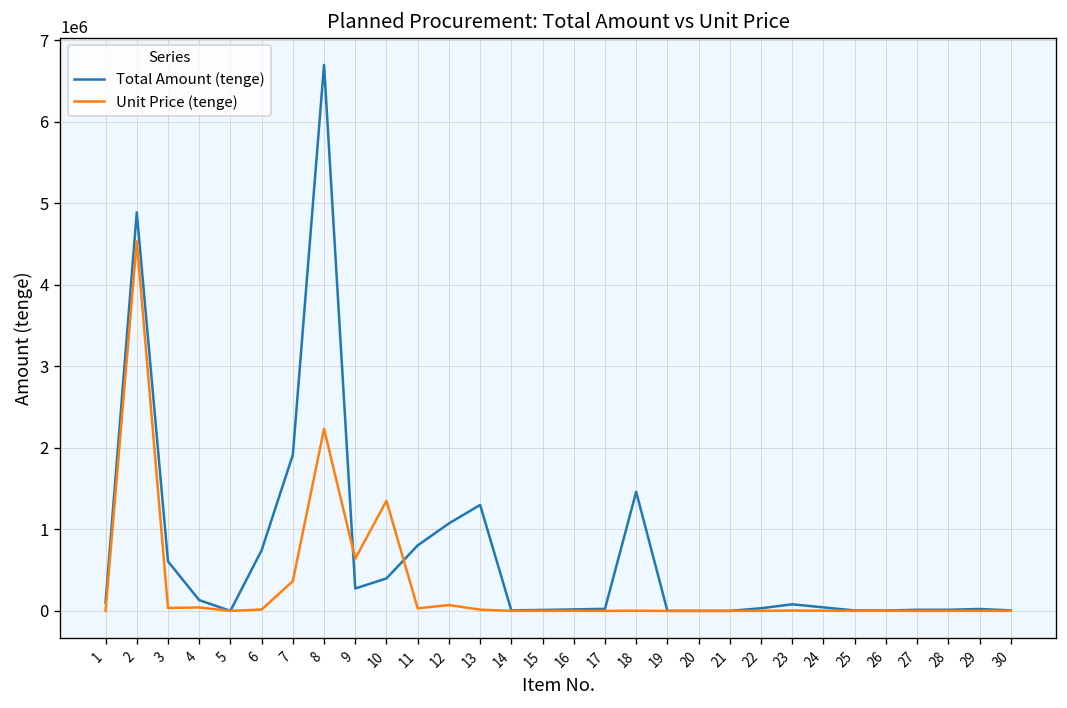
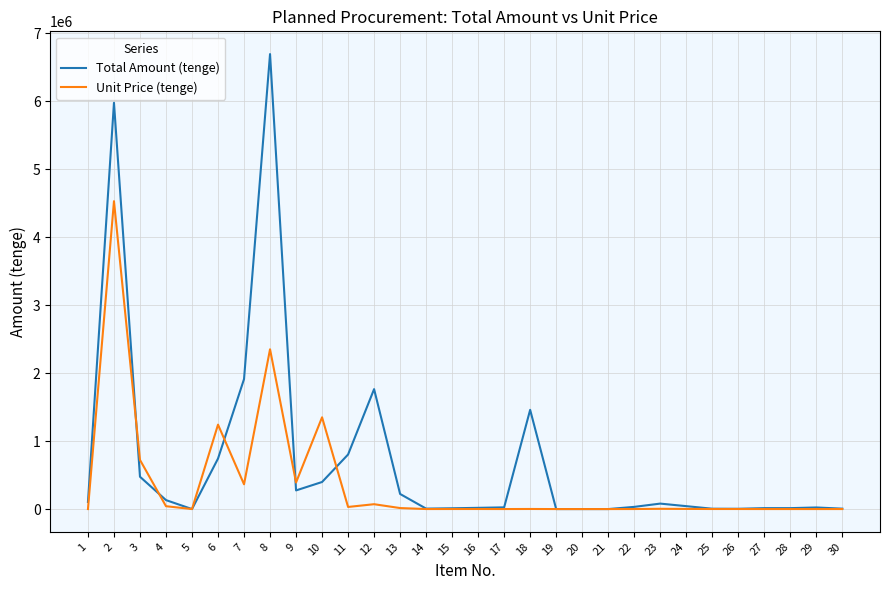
Total Amount (tenge), 2: 4900000 -> 6000000
Total Amount (tenge), 3: 600000 -> 500000
Unit Price (tenge), 3: 0 -> 700000
Unit Price (tenge), 6: 0 -> 1200000
Unit Price (tenge), 8: 2200000 -> 2400000
Unit Price (tenge), 9: 600000 -> 400000
Total Amount (tenge), 12: 1100000 -> 1800000
Total Amount (tenge), 13: 1300000 -> 200000
